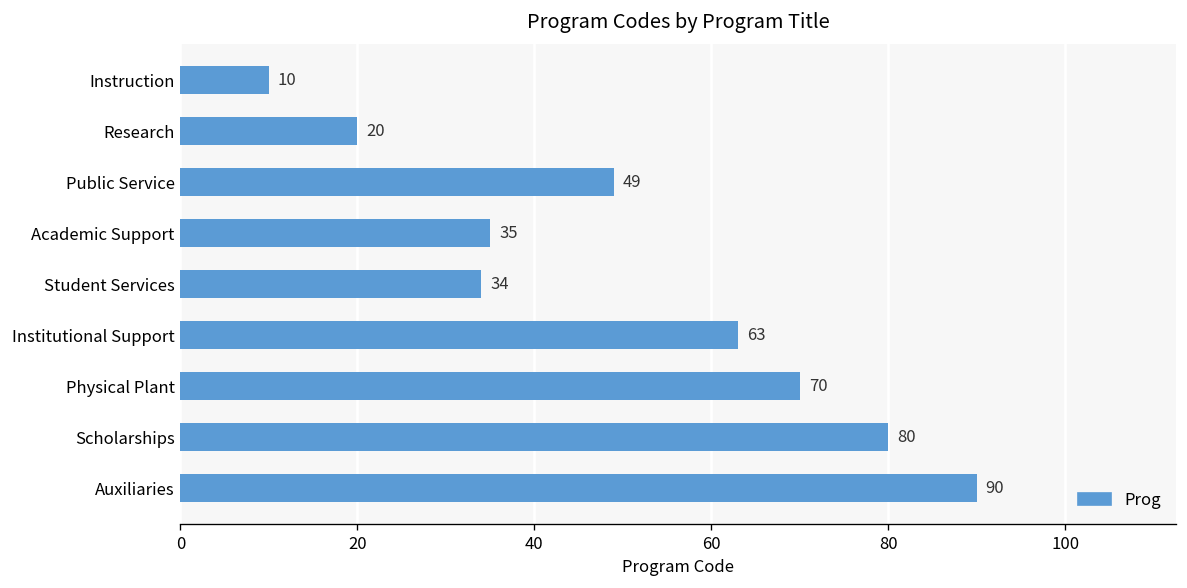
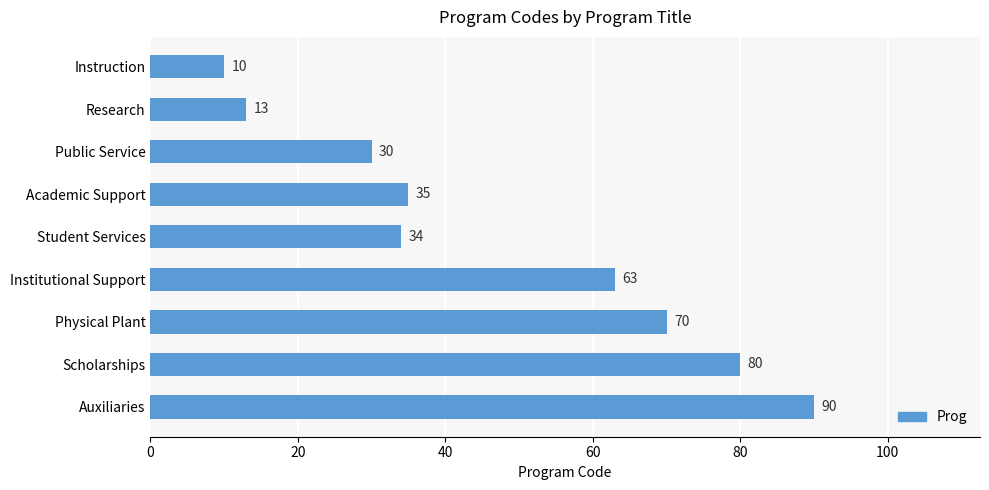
Research: 20 -> 13
Public Service: 49 -> 30
